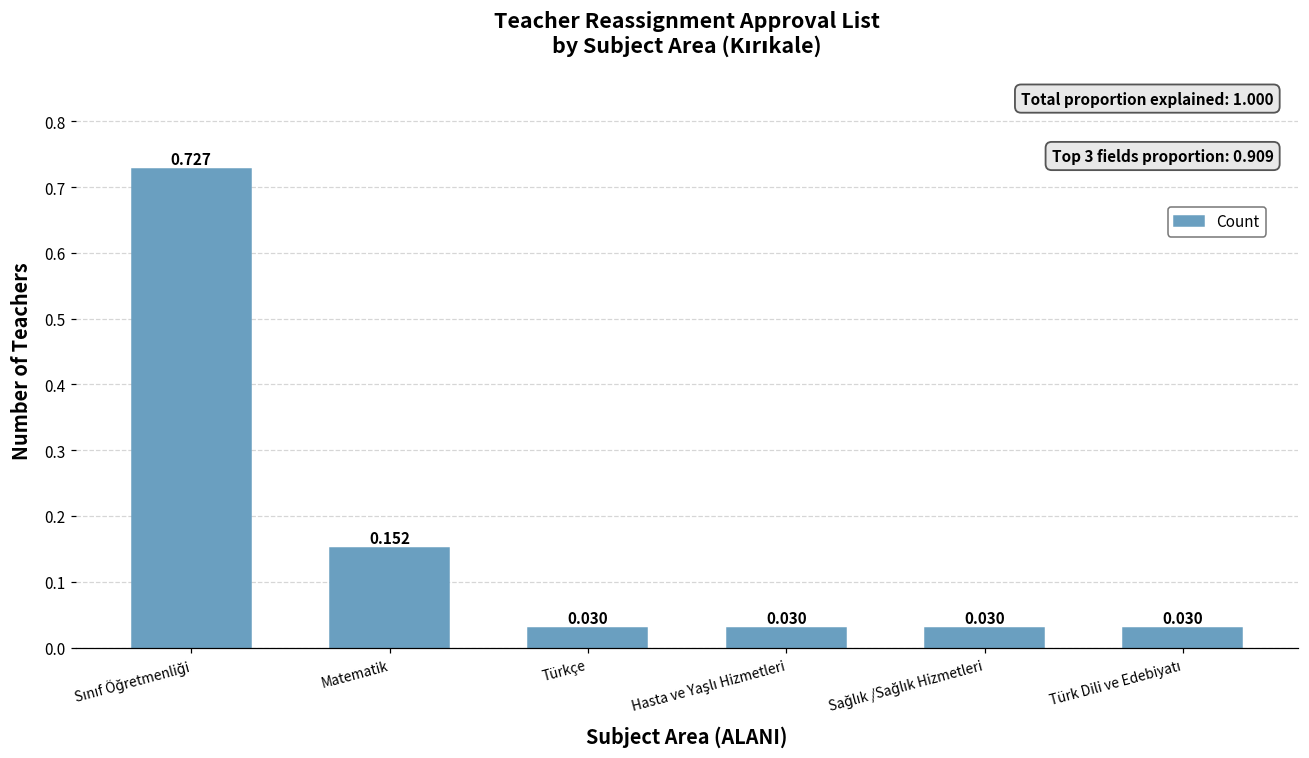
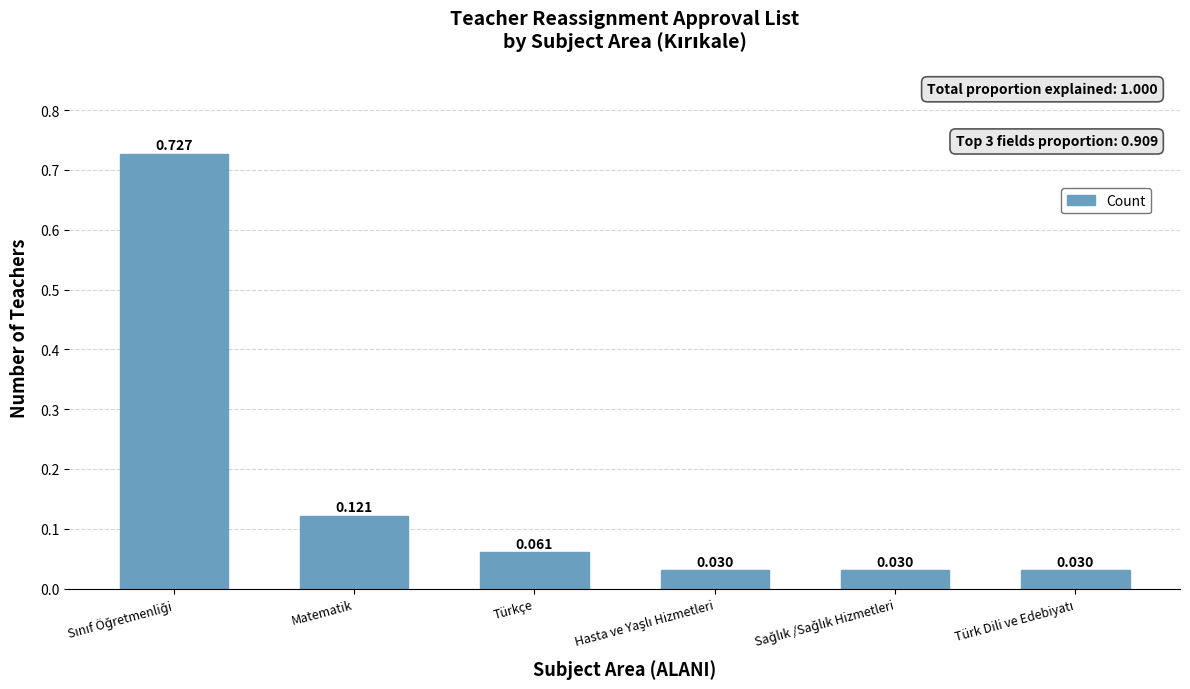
Matematik: 0.152 -> 0.121
Türkçe: 0.030 -> 0.061
